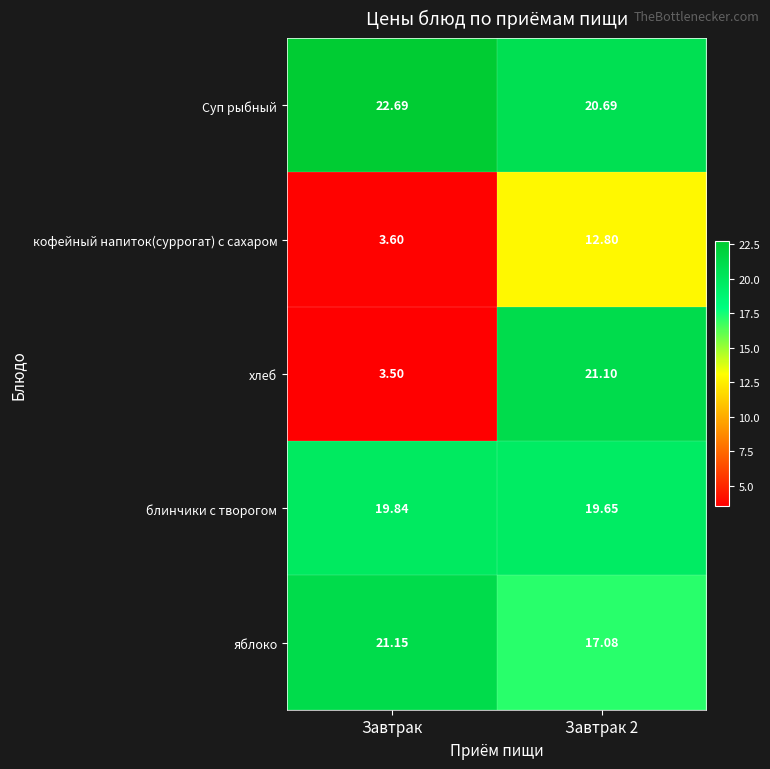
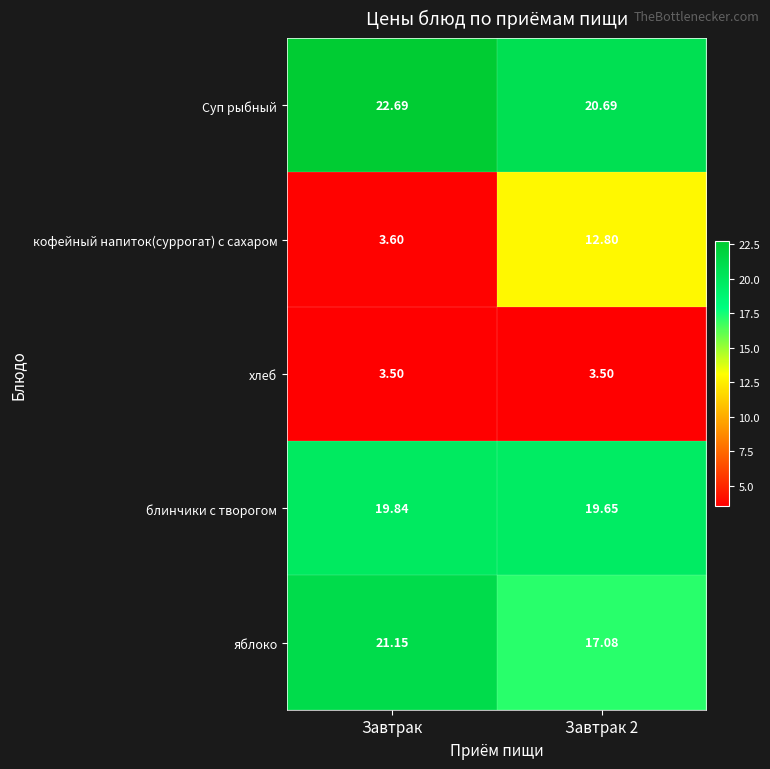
хлеб, Завтрак 2: 21.10 -> 3.50
